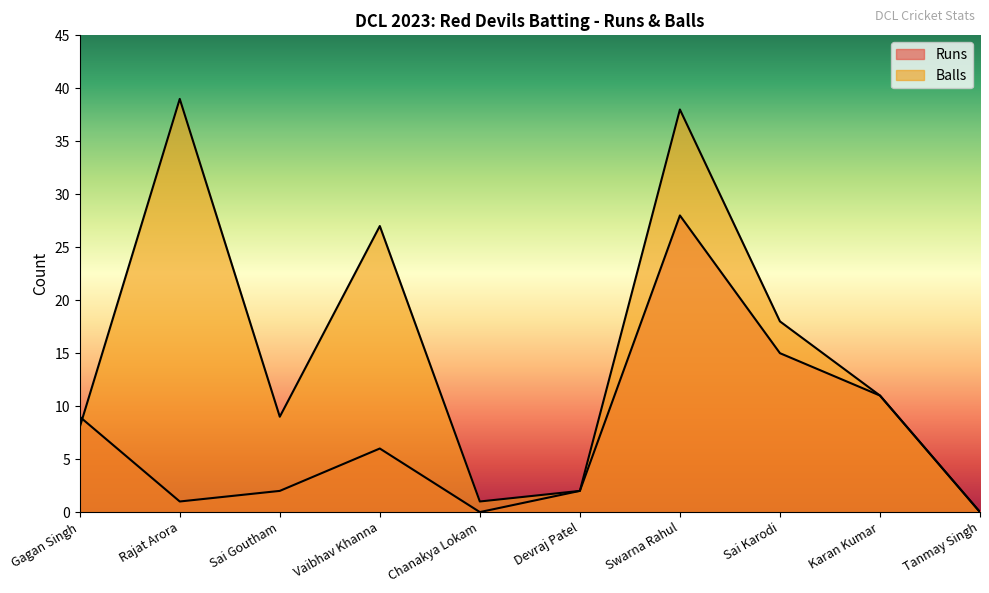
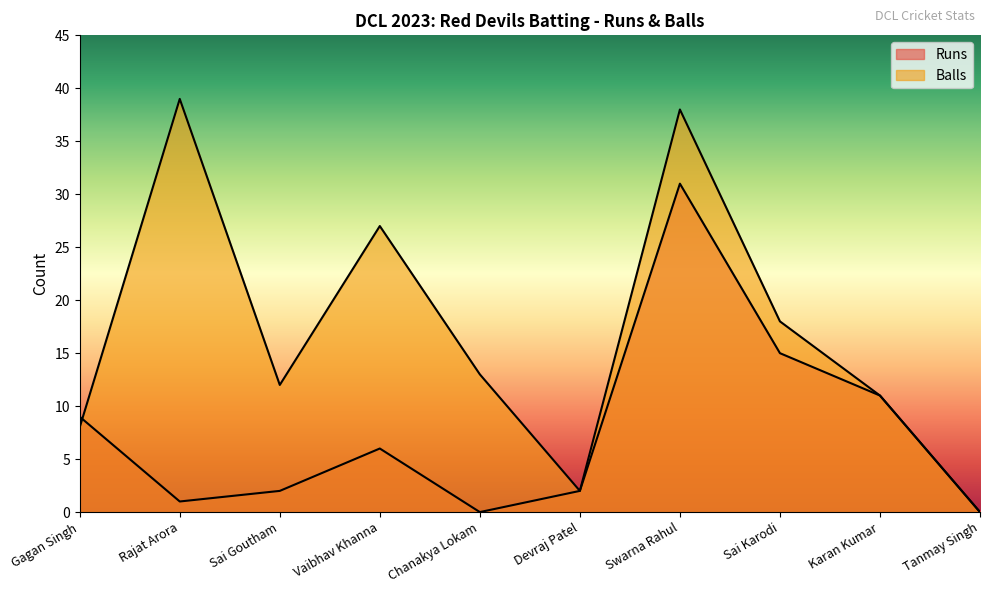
Balls, Sai Goutham: 9 -> 12
Balls, Chanakya Lokam: 1 -> 13
Runs, Swarna Rahul: 28 -> 31
